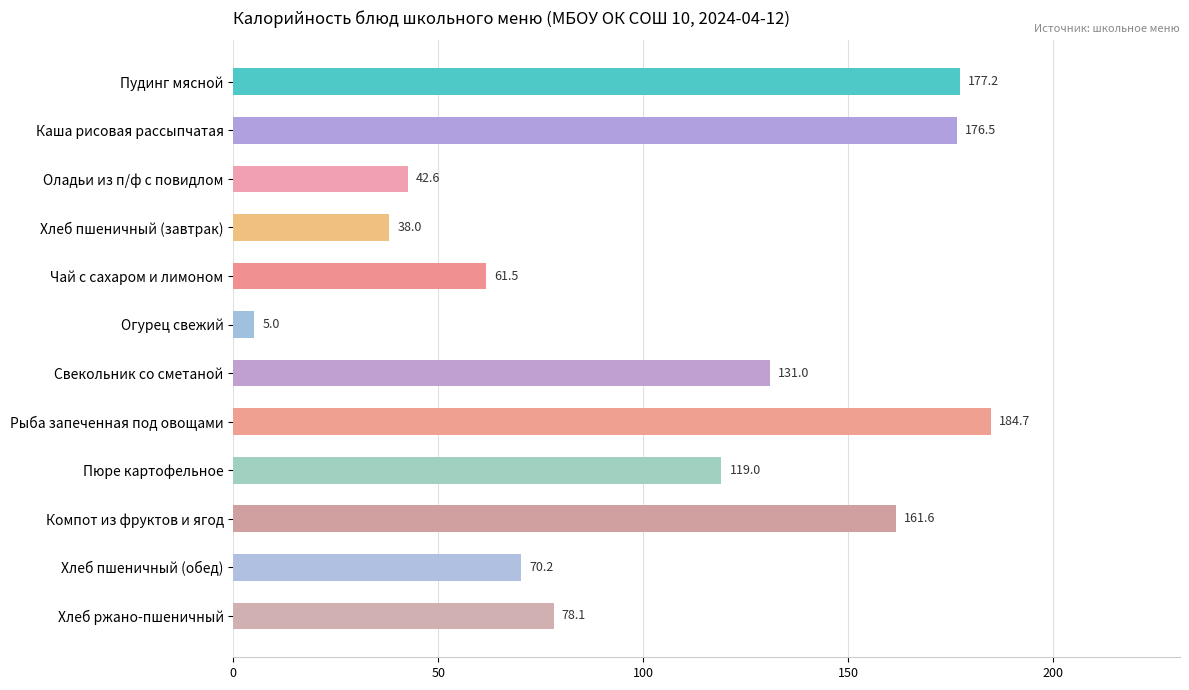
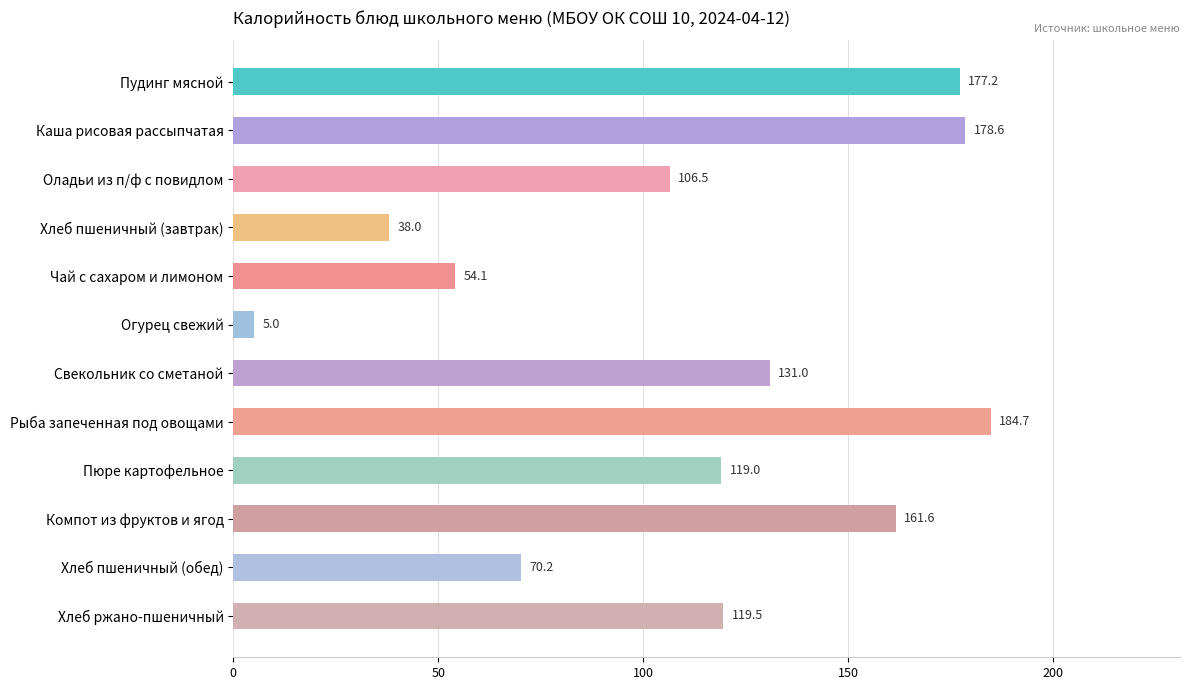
Каша рисовая рассыпчатая: 176.5 -> 178.6
Оладьи из п/ф с повидлом: 42.6 -> 106.5
Чай с сахаром и лимоном: 61.5 -> 54.1
Хлеб ржано-пшеничный: 78.1 -> 119.5
